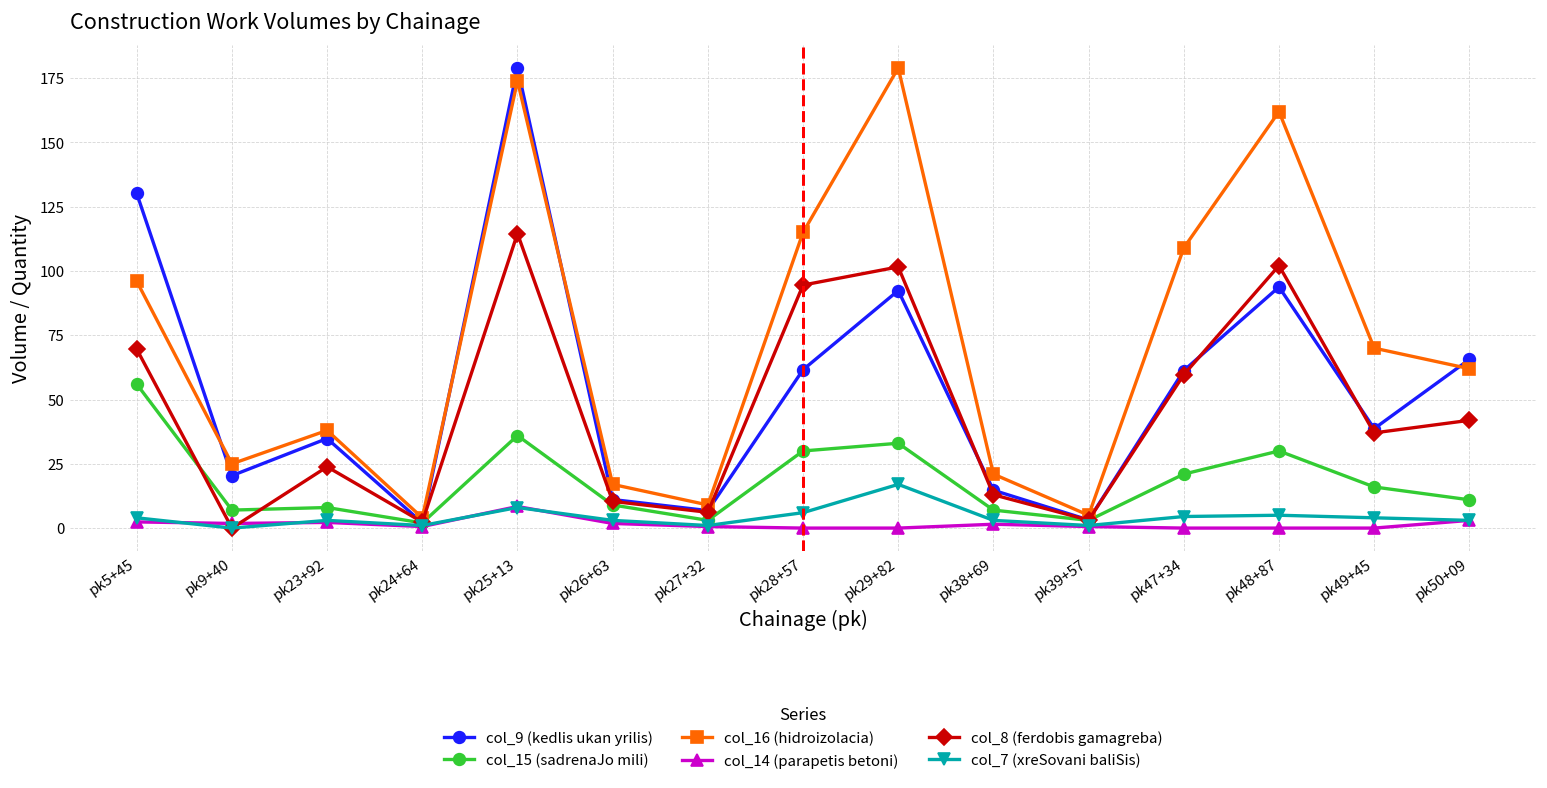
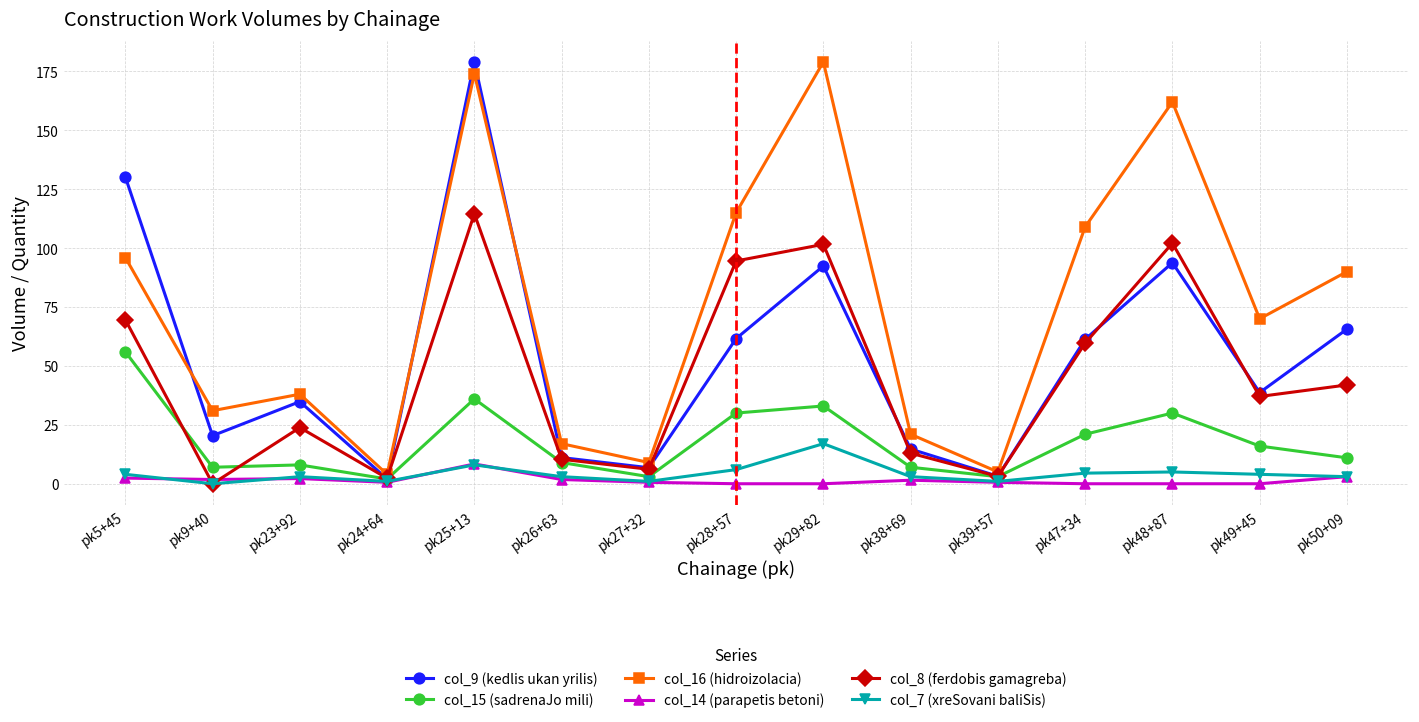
col_16 (hidroizolacia), pk9+40: 25 -> 31
col_16 (hidroizolacia), pk50+09: 62 -> 90
